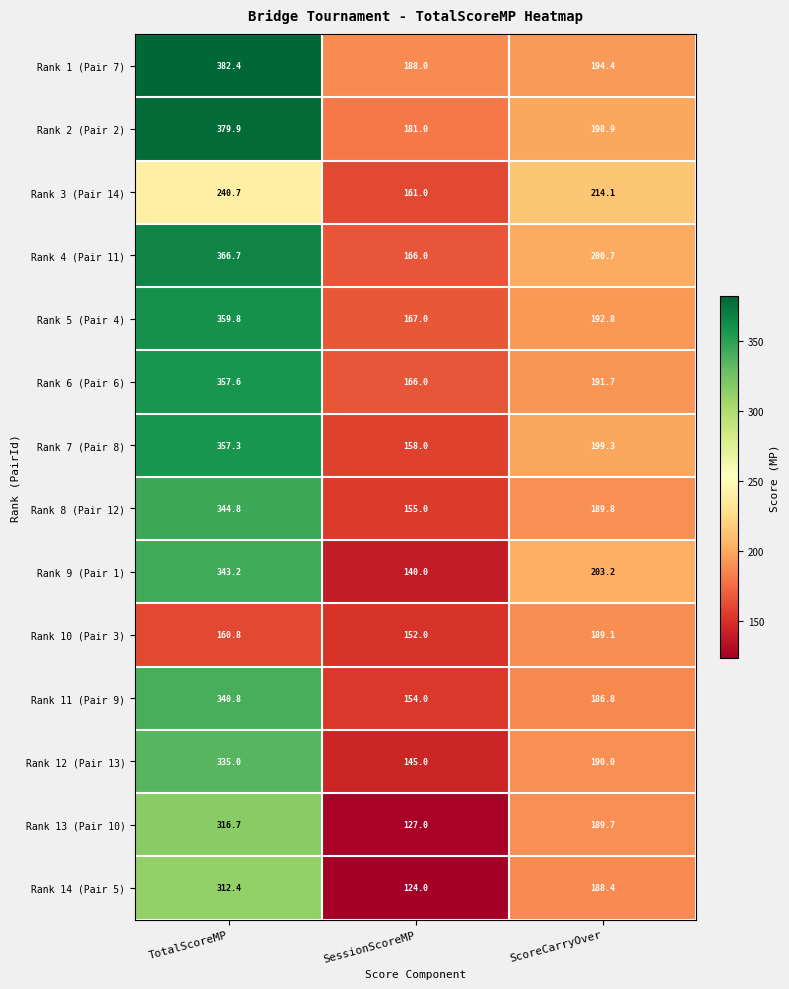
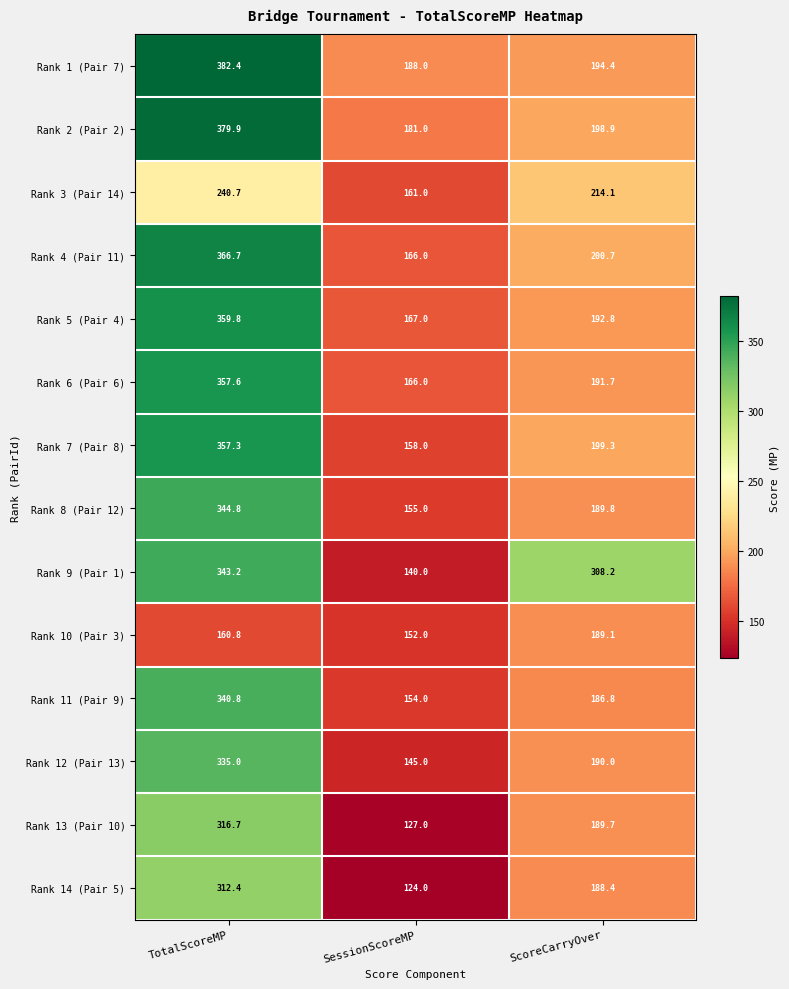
Rank 9 (Pair 1), ScoreCarryOver: 203.2 -> 308.2
